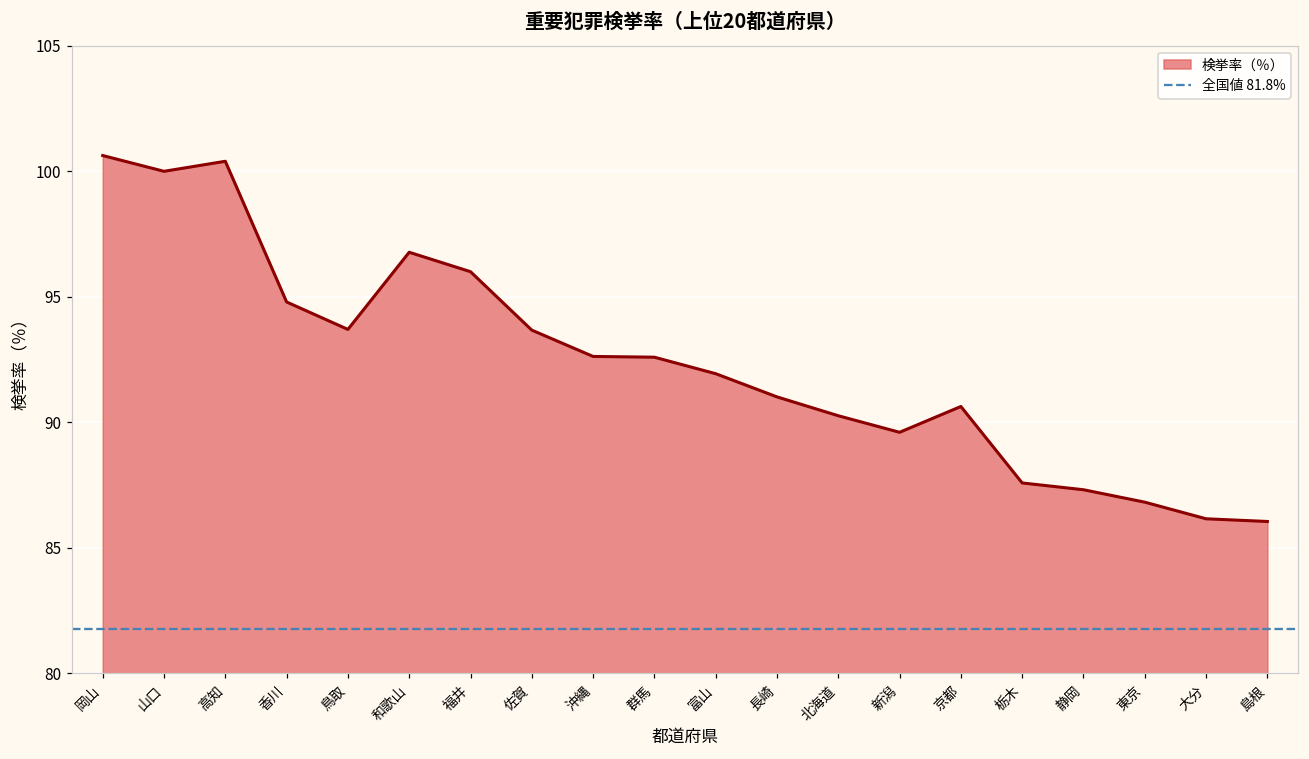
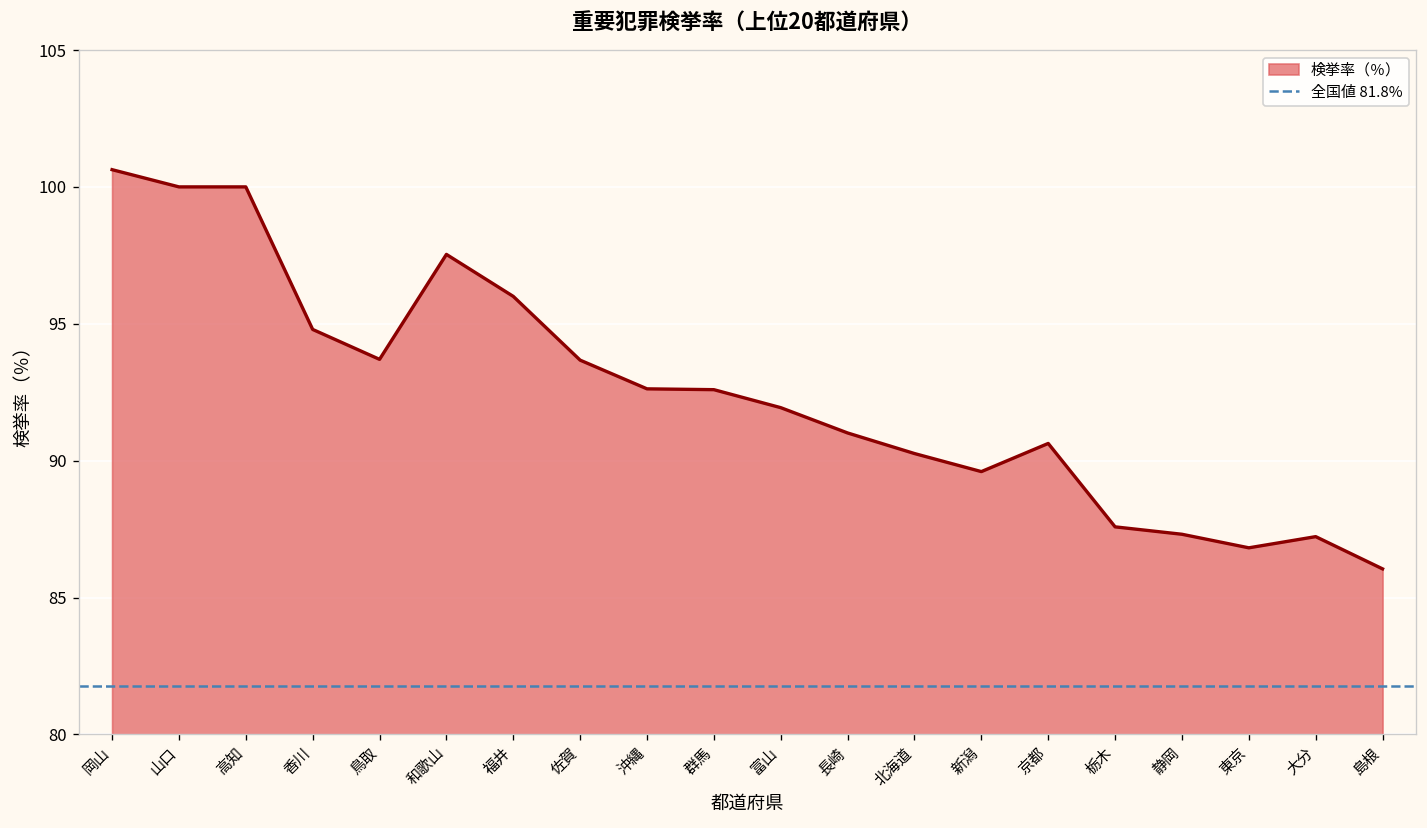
高知: 100.4 -> 100.0
和歌山: 96.8 -> 97.5
大分: 86.2 -> 87.2
